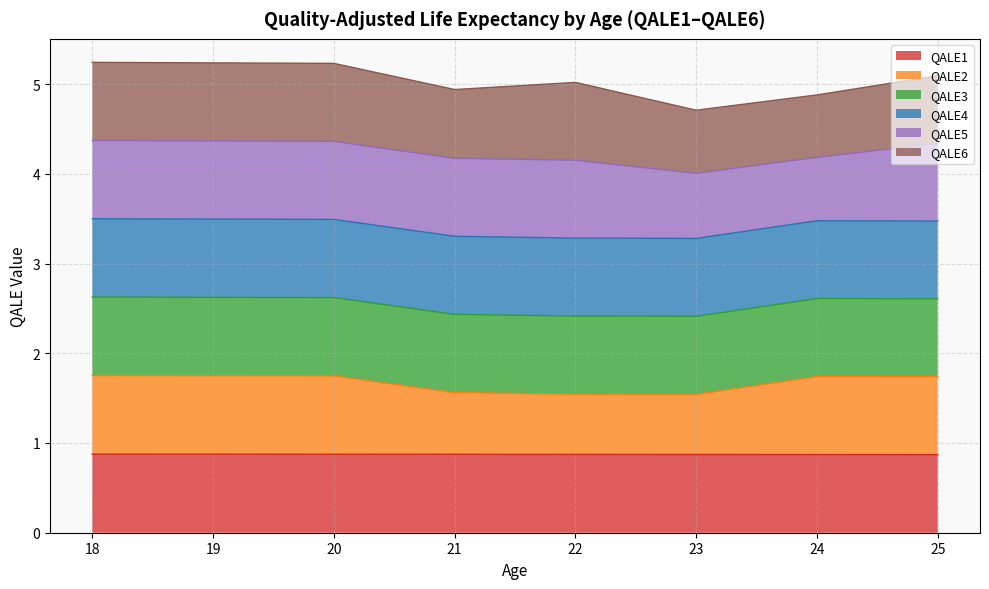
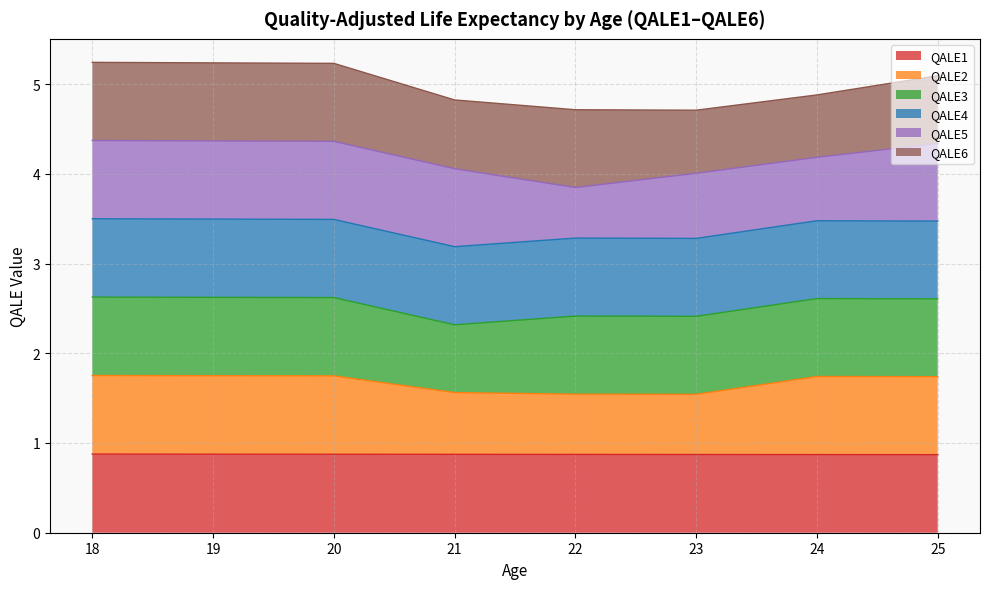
QALE3, 21: 0.9 -> 0.8
QALE5, 22: 0.9 -> 0.6
